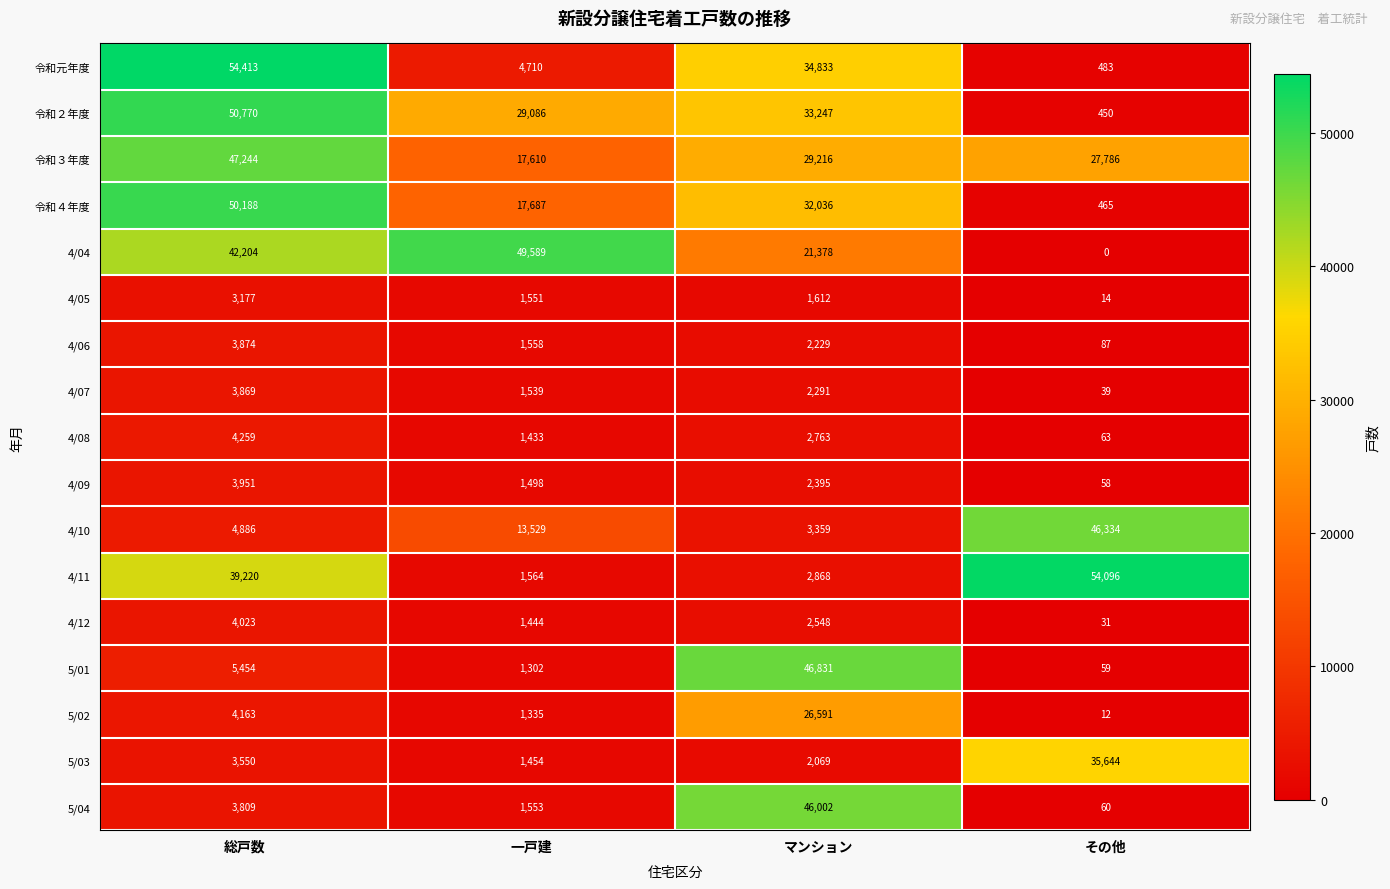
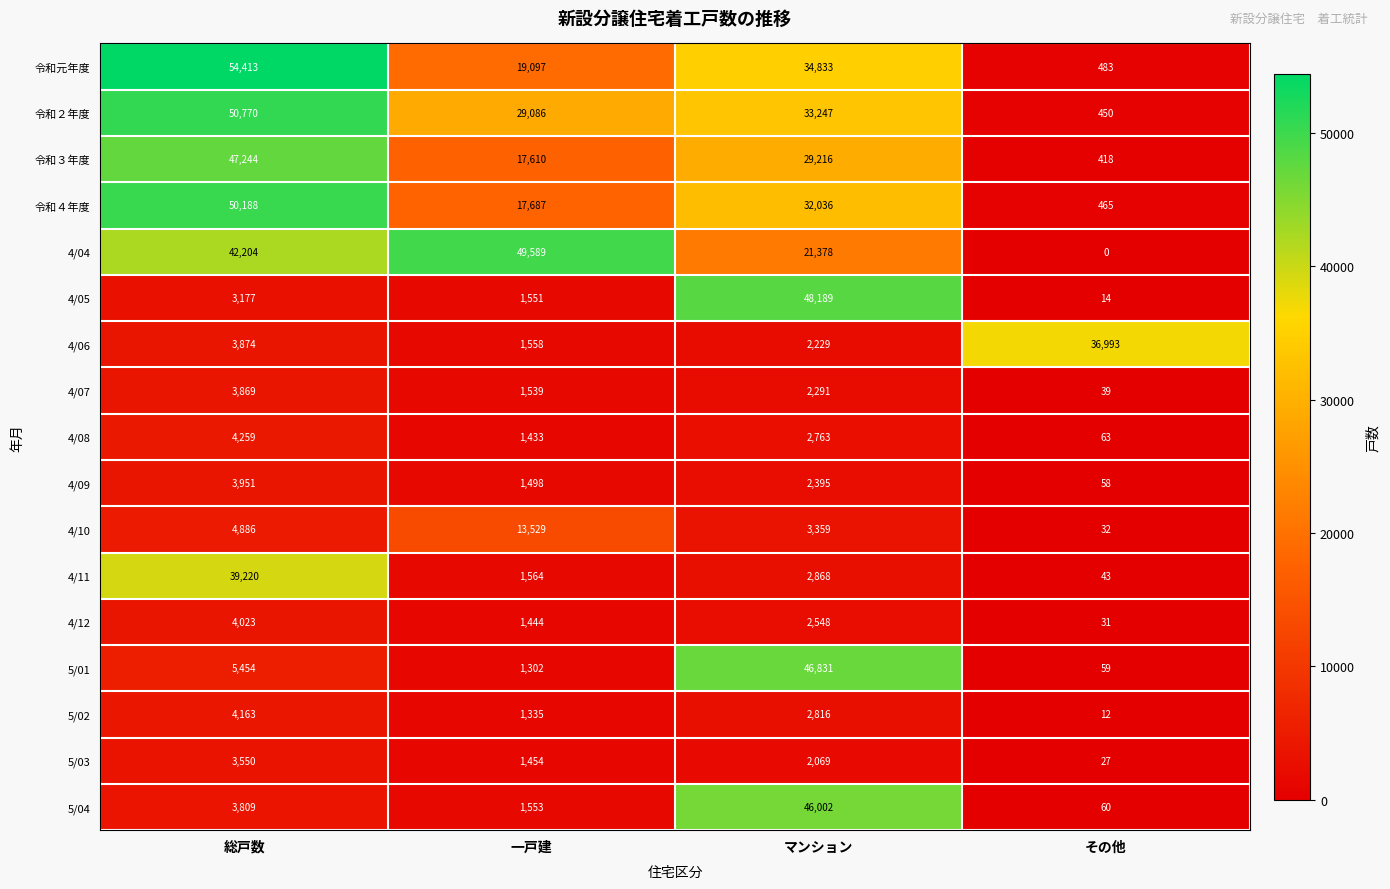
令和元年度, 一戸建: 4,710 -> 19,097
令和３年度, その他: 27,786 -> 418
4/05, マンション: 1,612 -> 48,189
4/06, その他: 87 -> 36,993
4/10, その他: 46,334 -> 32
4/11, その他: 54,096 -> 43
5/02, マンション: 26,591 -> 2,816
5/03, その他: 35,644 -> 27
